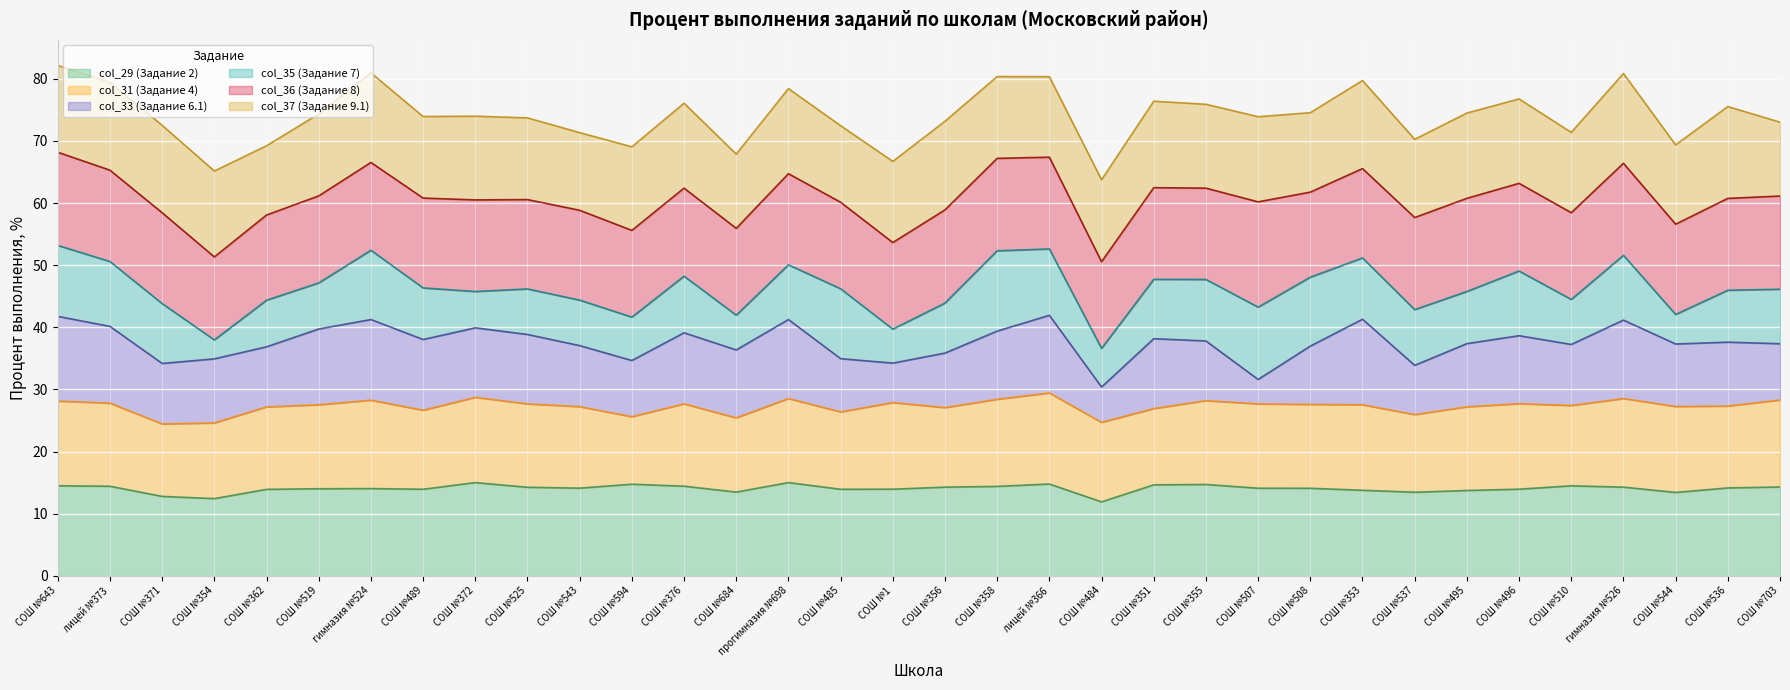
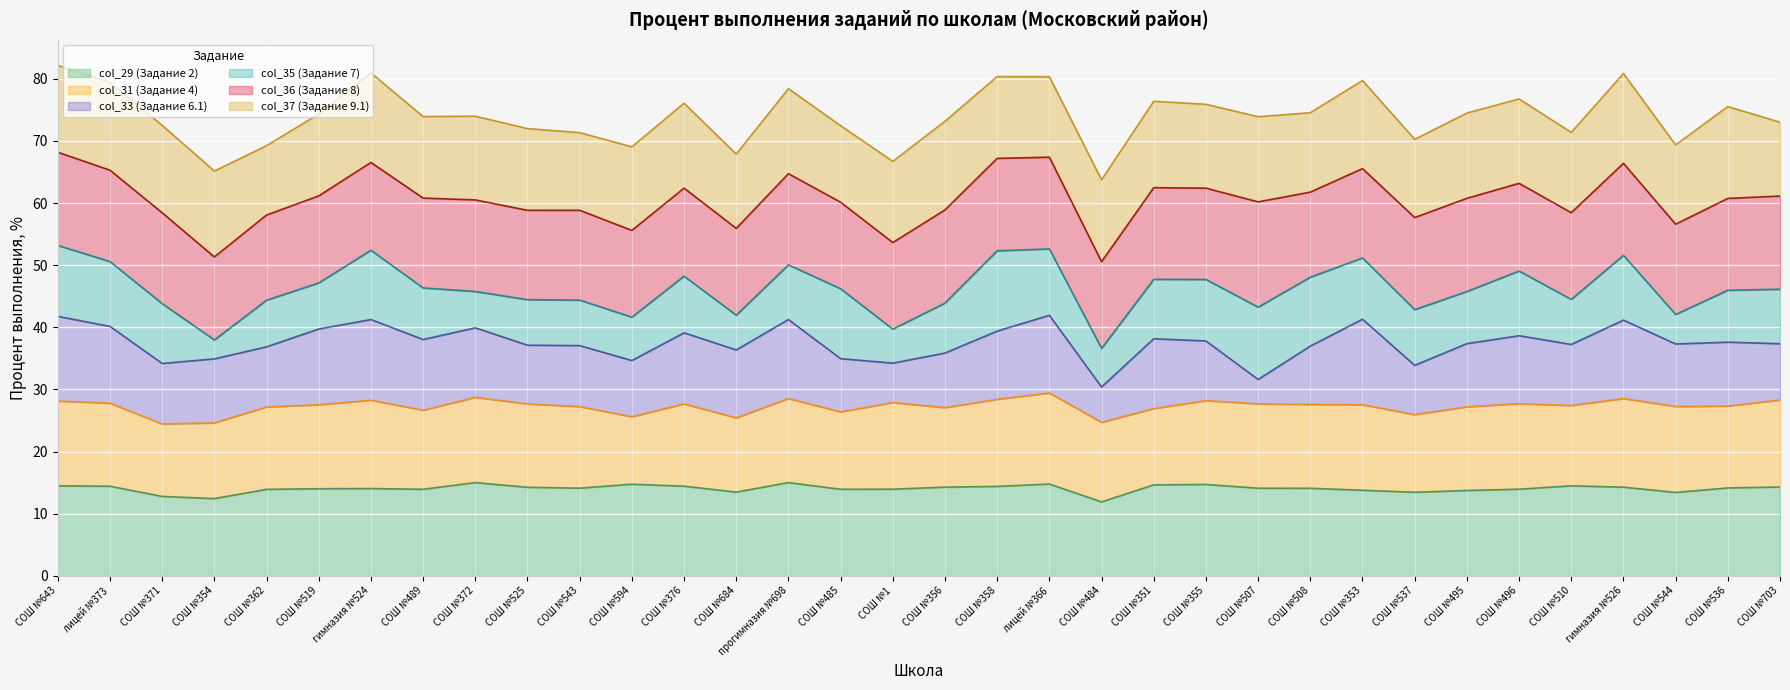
col_33 (Задание 6.1), СОШ №525: 11 -> 9
